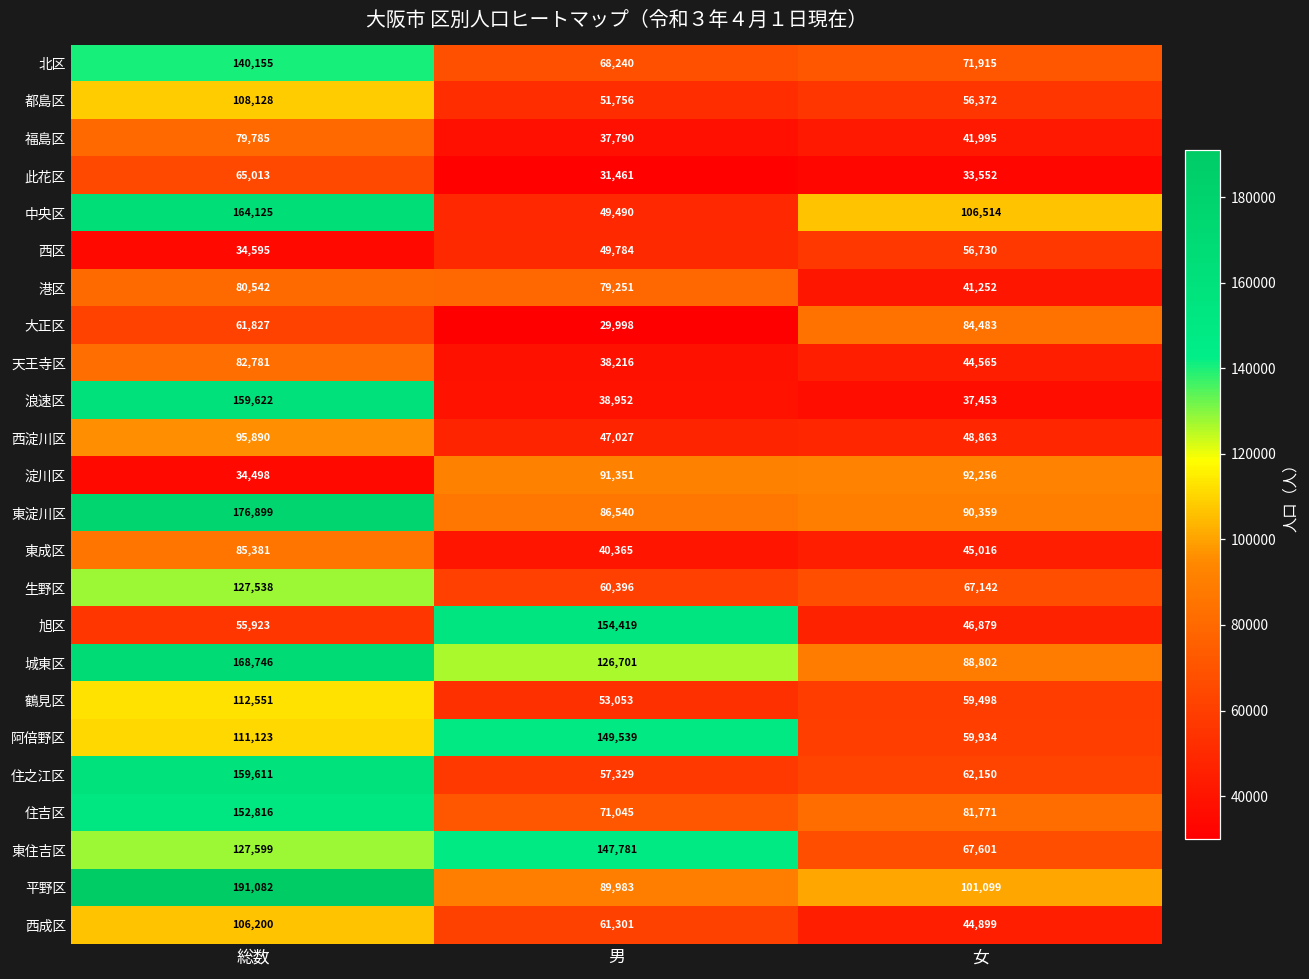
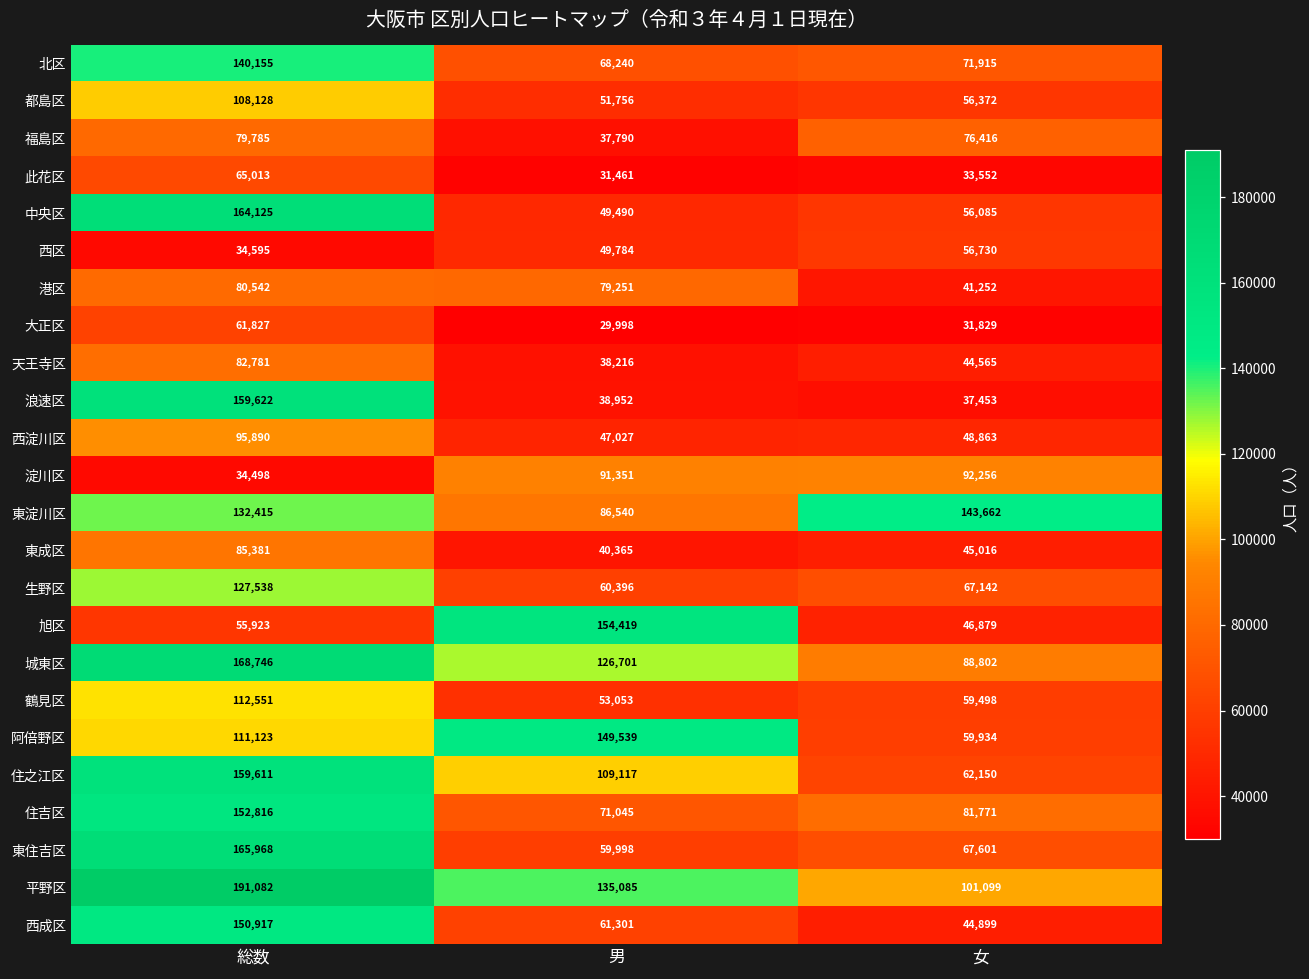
福島区, 女: 41,995 -> 76,416
中央区, 女: 106,514 -> 56,085
大正区, 女: 84,483 -> 31,829
東淀川区, 総数: 176,899 -> 132,415
東淀川区, 女: 90,359 -> 143,662
住之江区, 男: 57,329 -> 109,117
東住吉区, 総数: 127,599 -> 165,968
東住吉区, 男: 147,781 -> 59,998
平野区, 男: 89,983 -> 135,085
西成区, 総数: 106,200 -> 150,917
